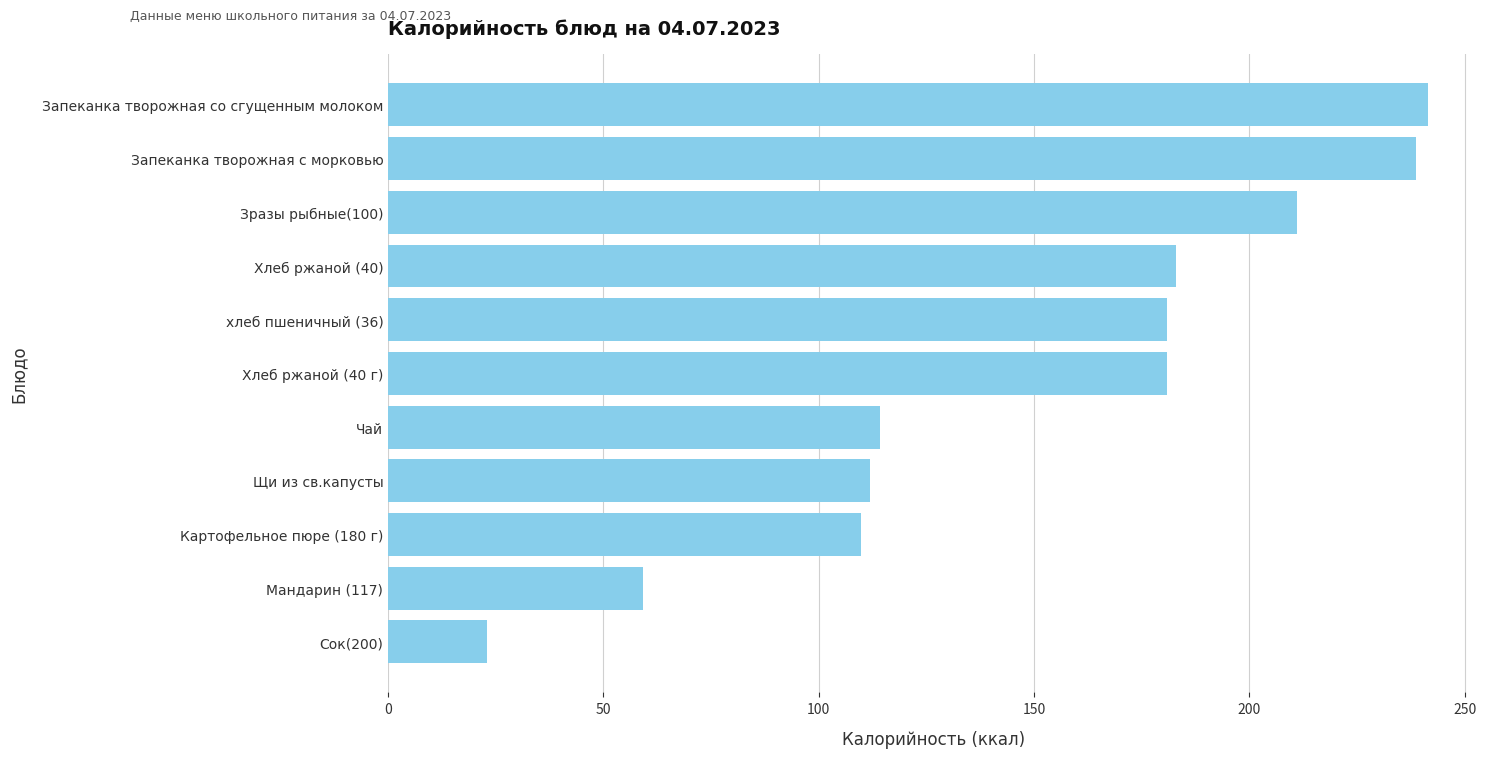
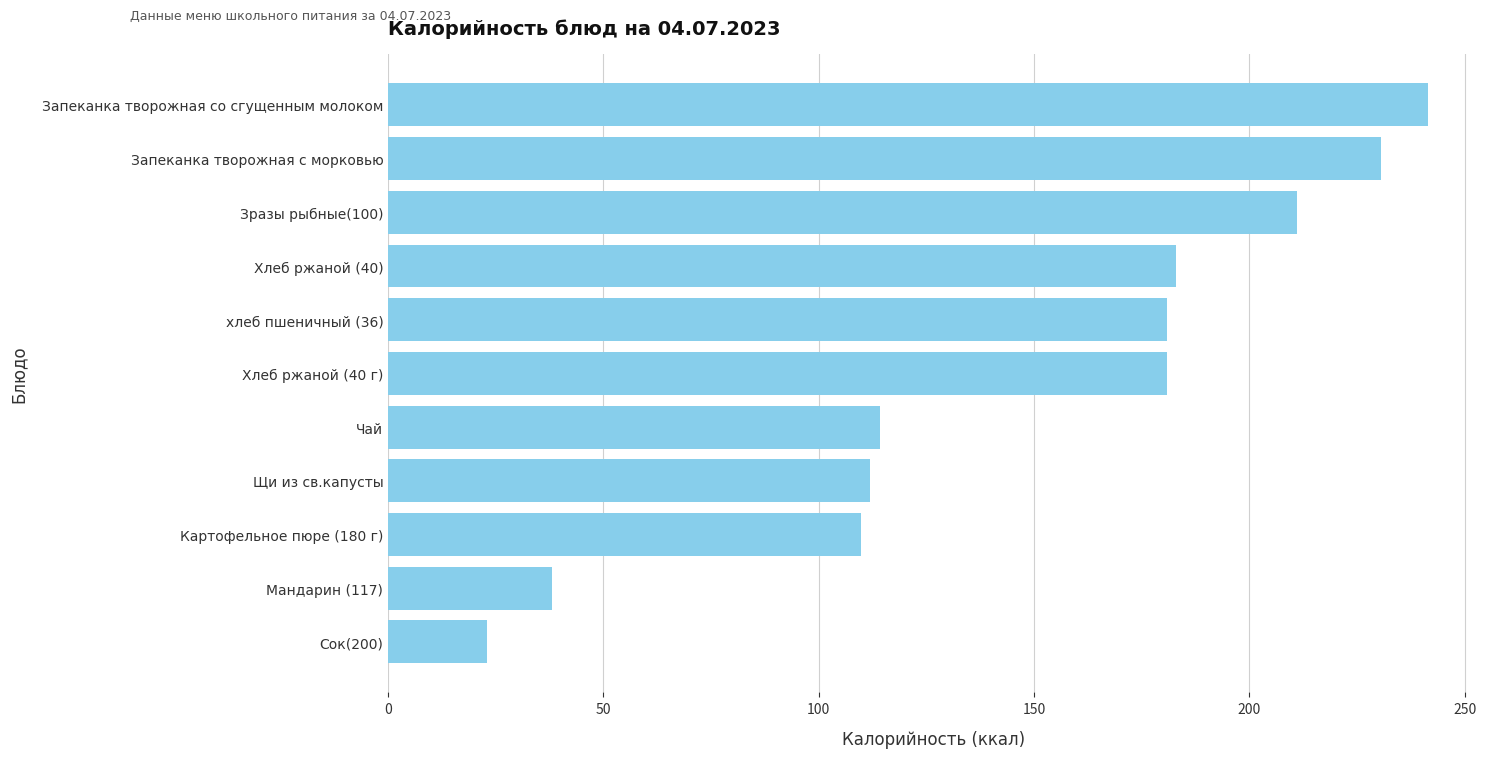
Запеканка творожная с морковью: 239 -> 231
Мандарин (117): 59 -> 38
